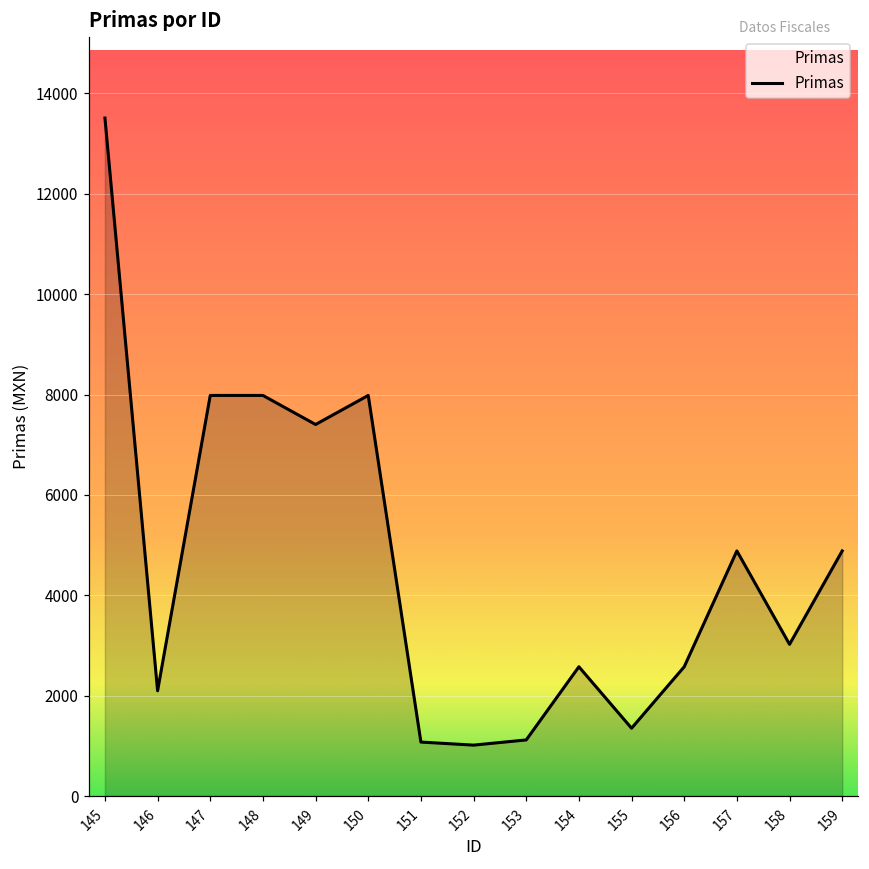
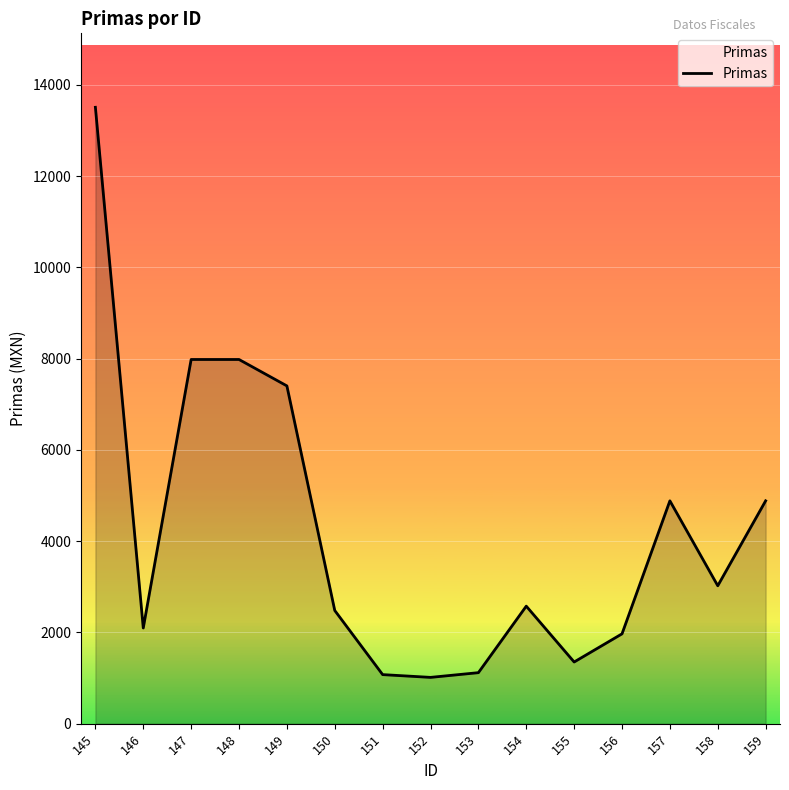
150: 8000 -> 2500
156: 2600 -> 2000
